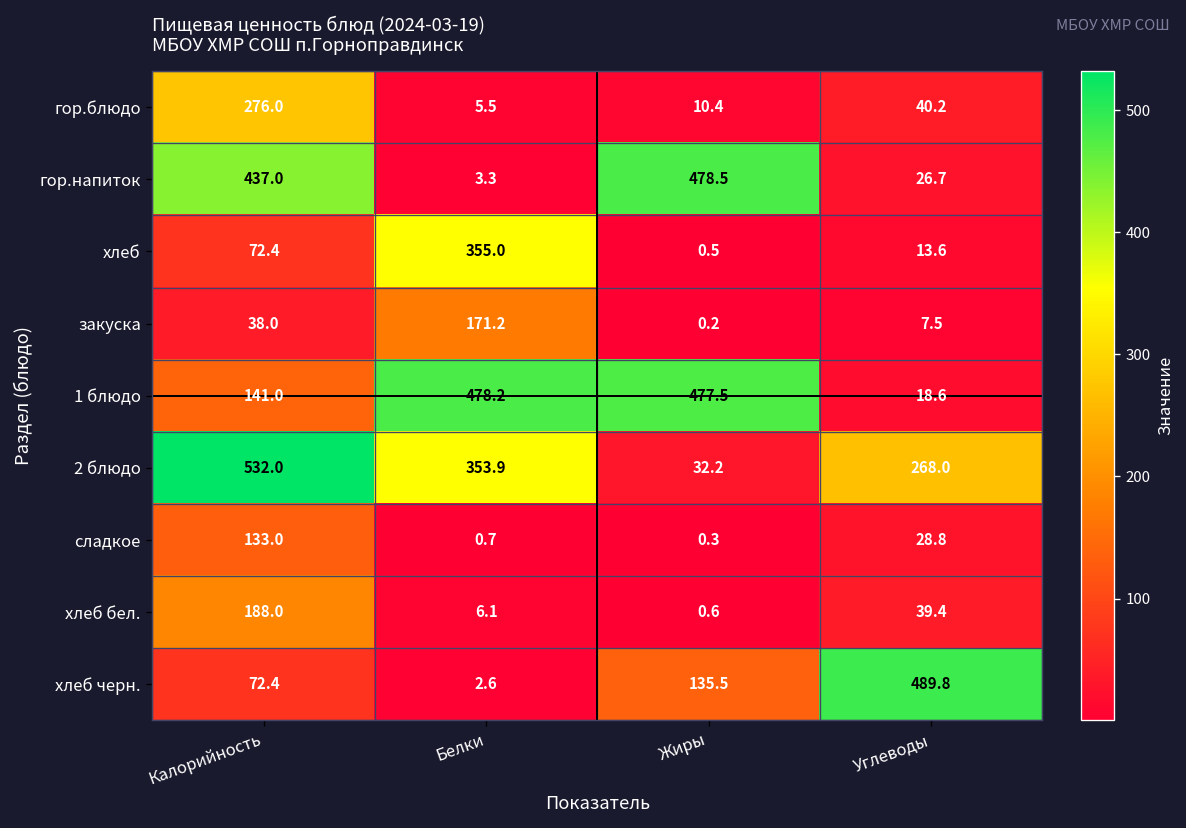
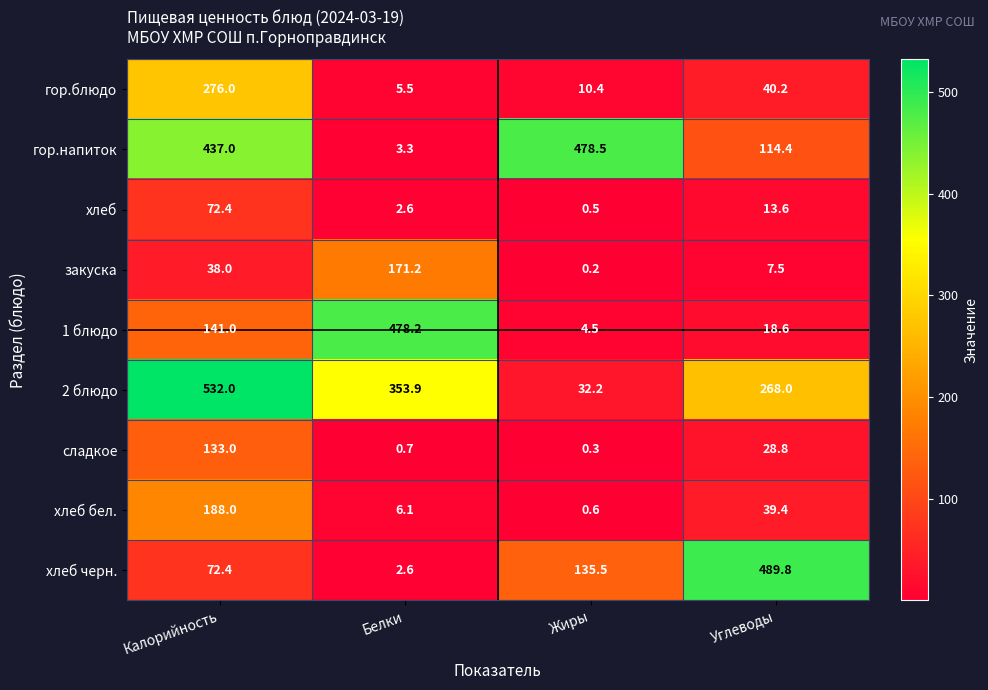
гор.напиток, Углеводы: 26.7 -> 114.4
хлеб, Белки: 355.0 -> 2.6
1 блюдо, Жиры: 477.5 -> 4.5
